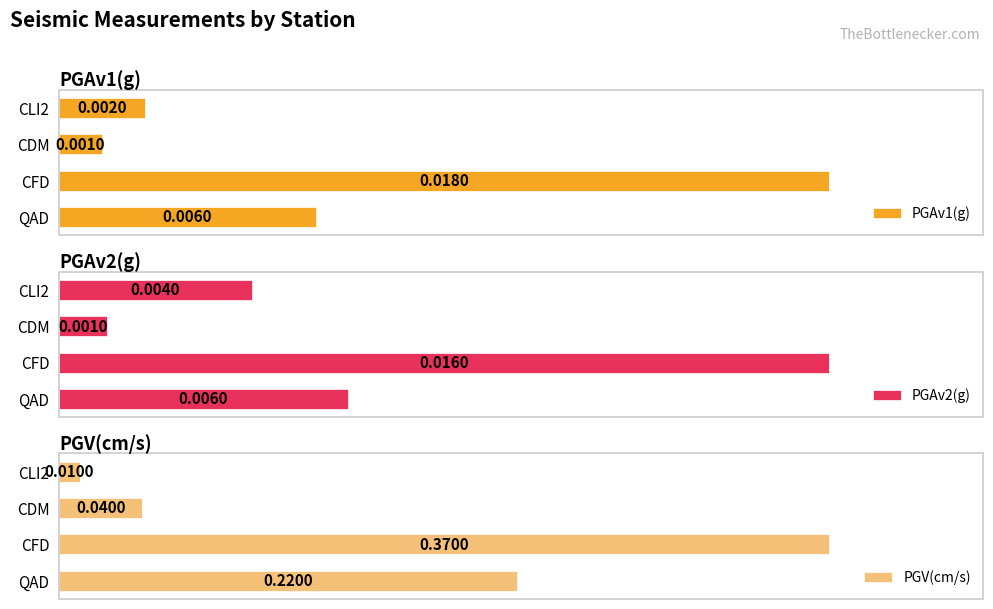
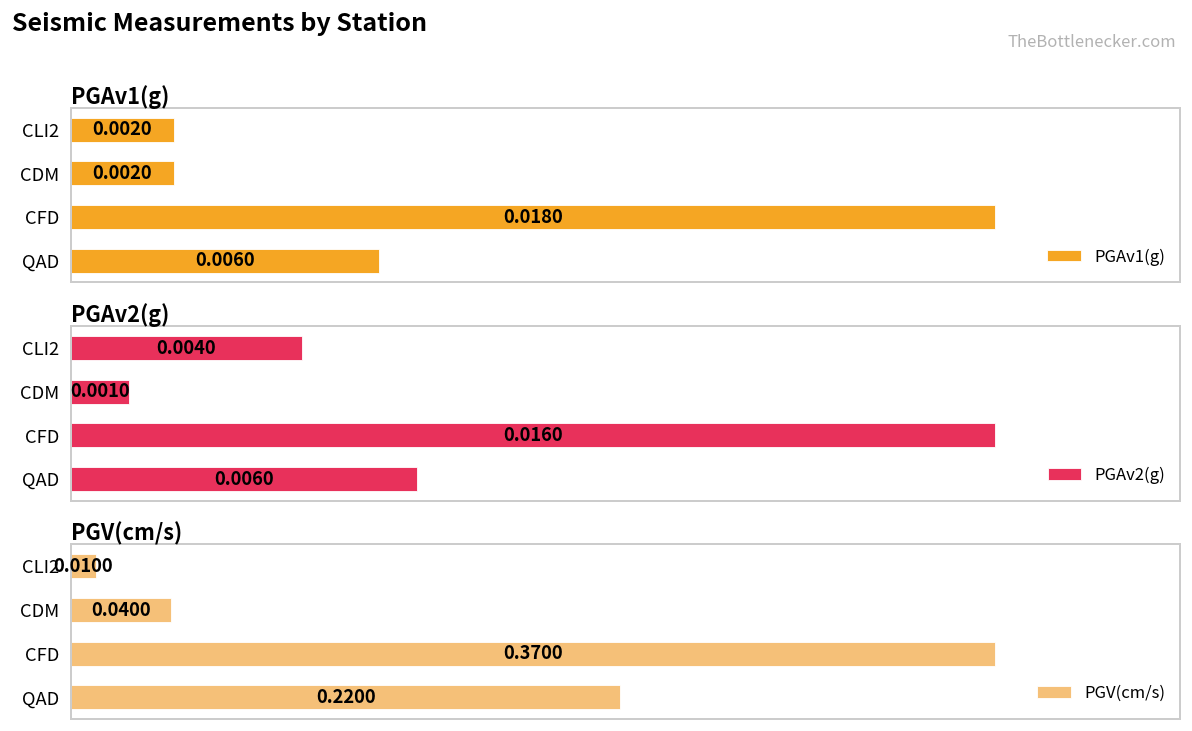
PGAv1(g), CDM: 0.0010 -> 0.0020
